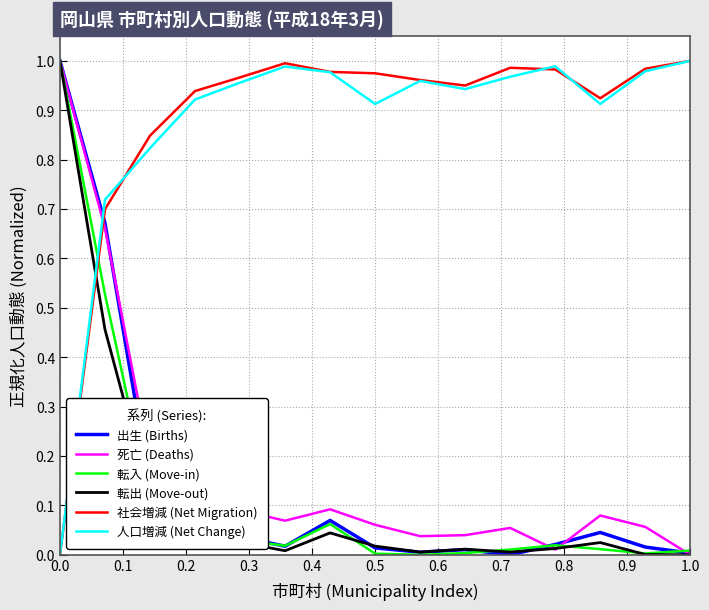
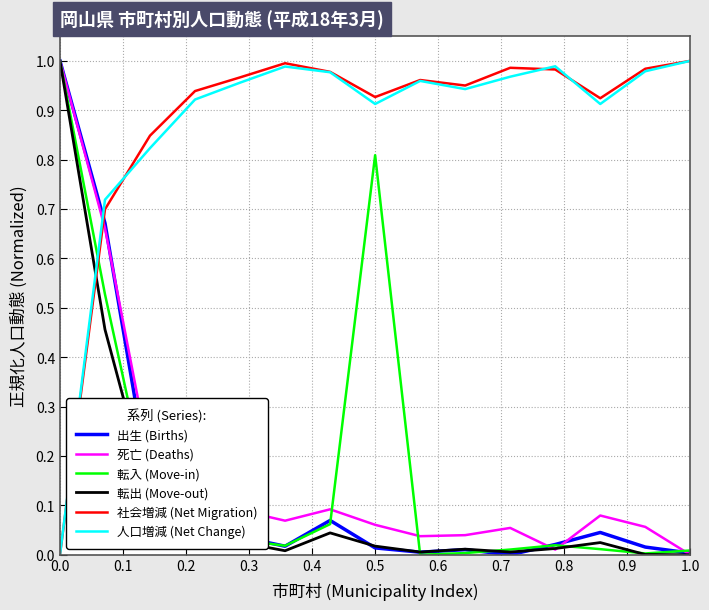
転入 (Move-in), 0.5: 0.00 -> 0.81
社会増減 (Net Migration), 0.5: 0.97 -> 0.93
